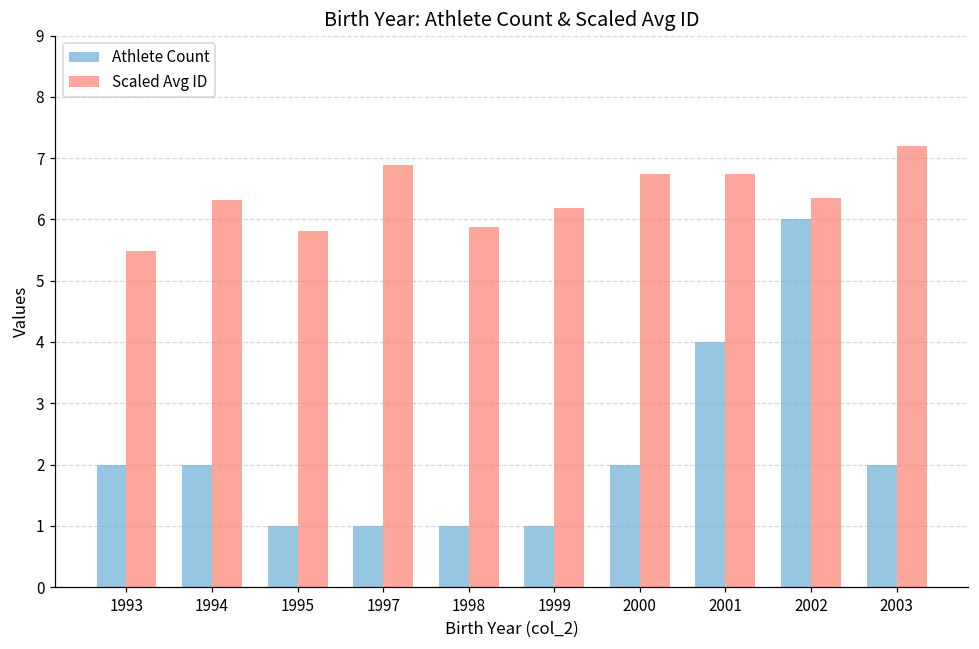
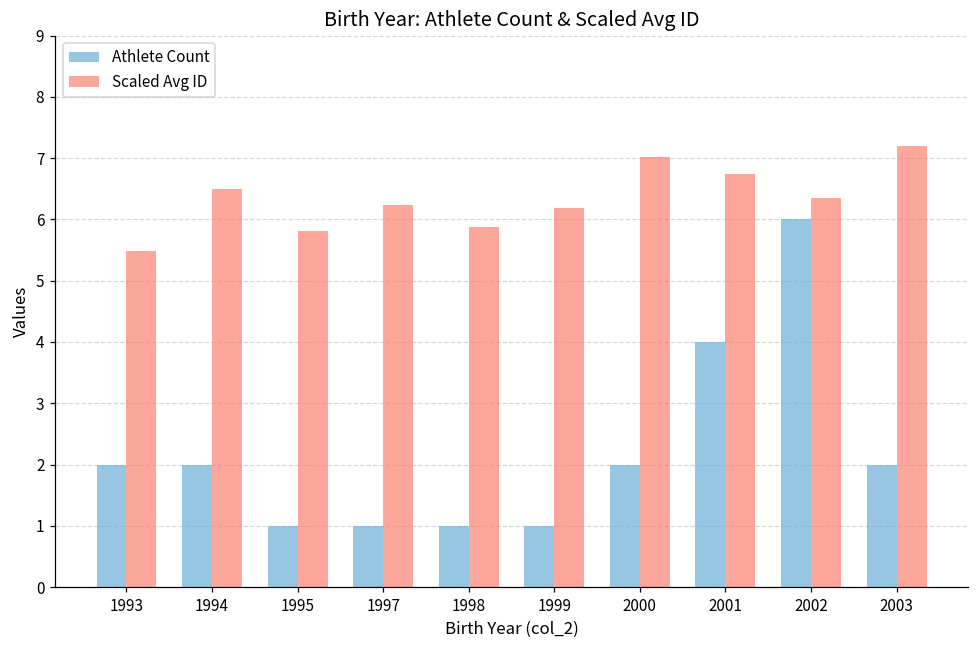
Scaled Avg ID, 1994: 6.3 -> 6.5
Scaled Avg ID, 1997: 6.9 -> 6.2
Scaled Avg ID, 2000: 6.7 -> 7.0
